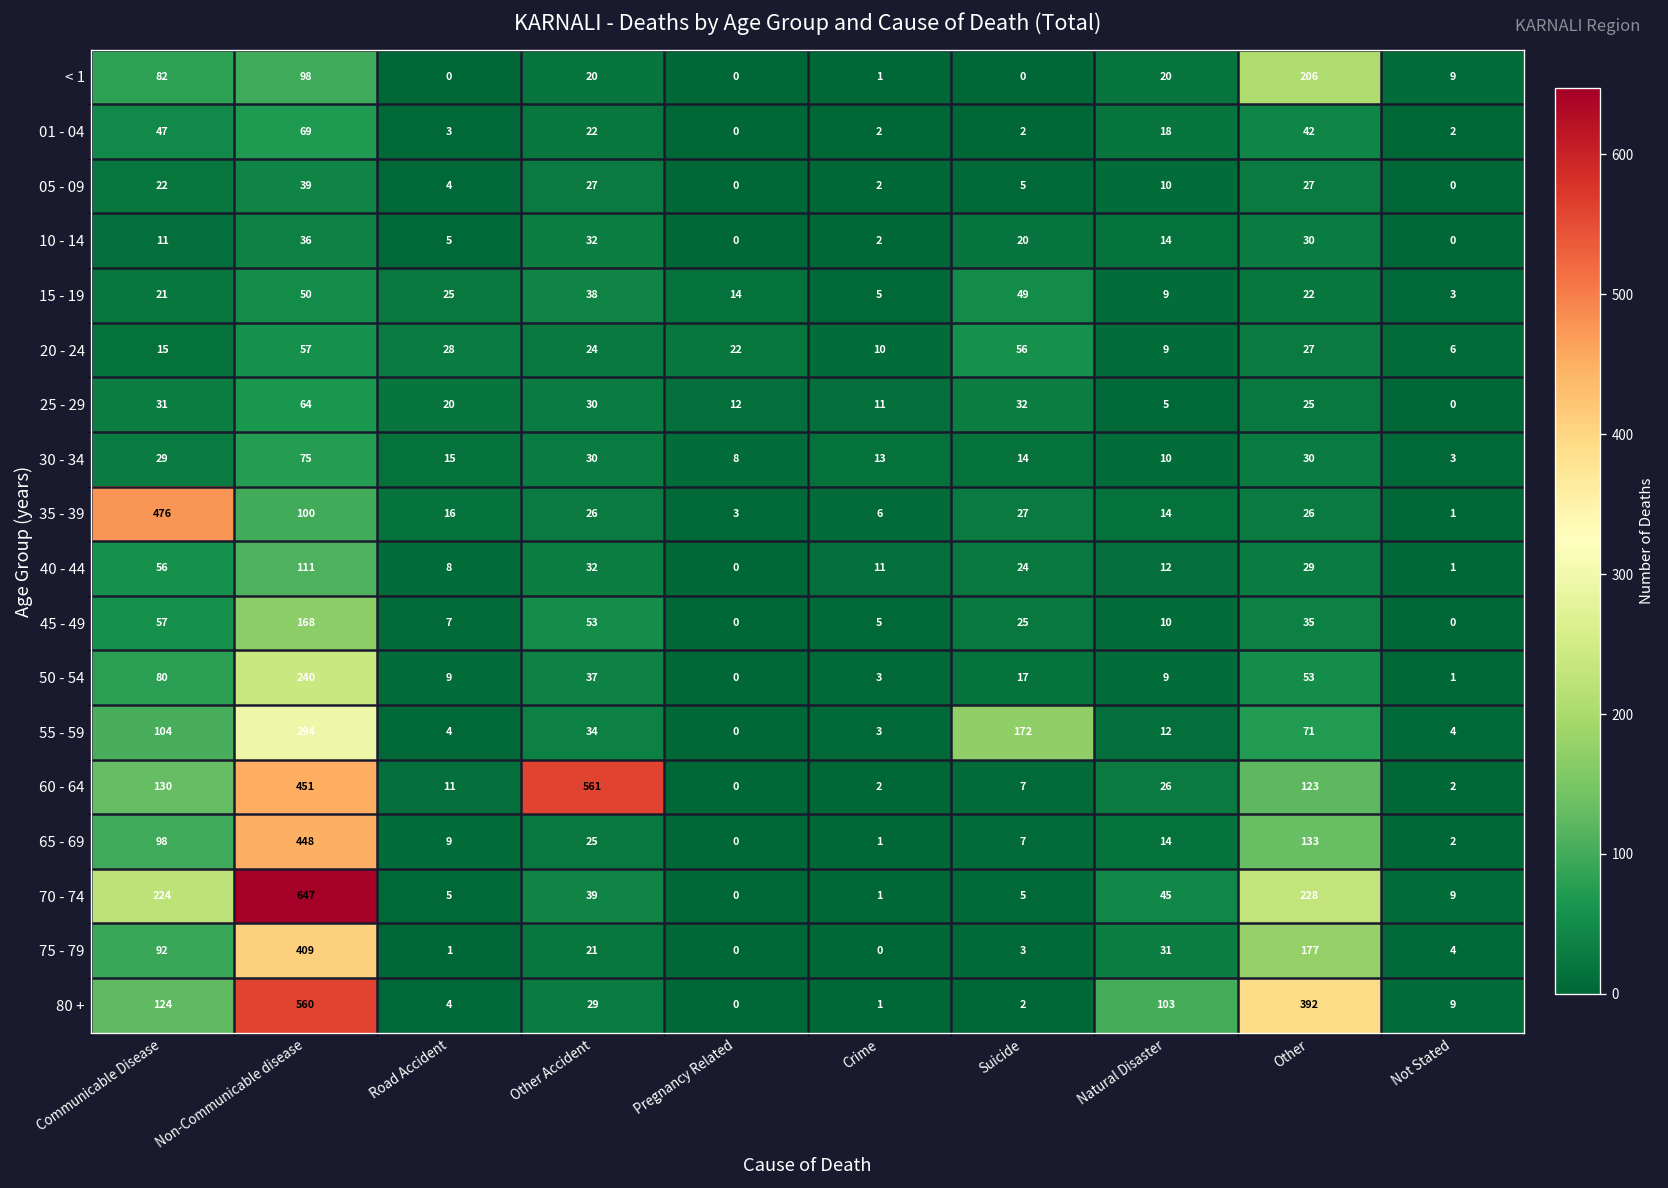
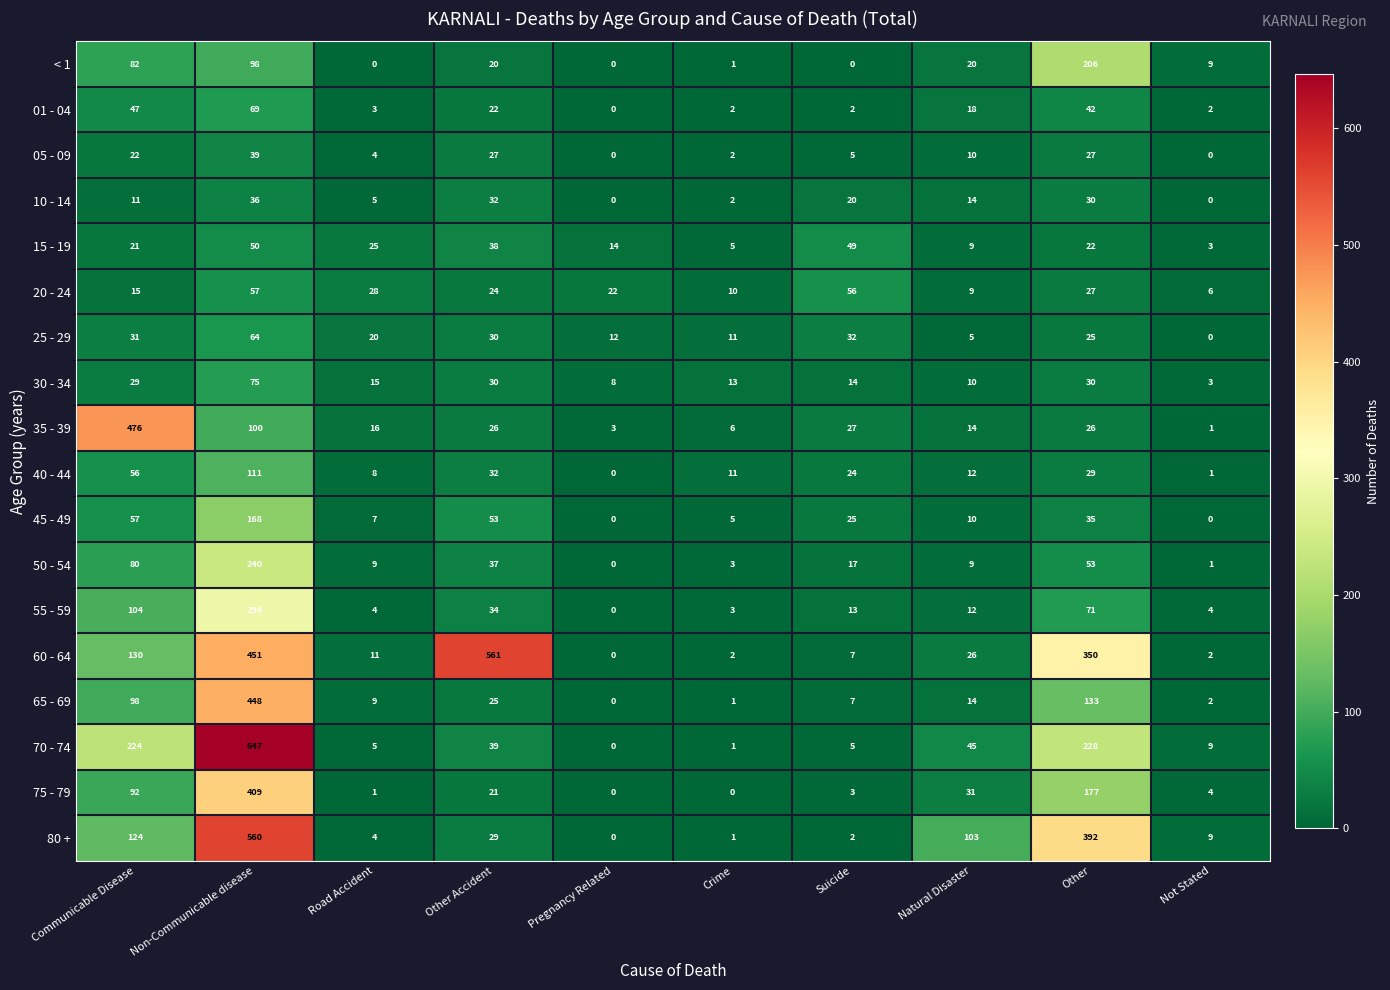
55 - 59, Suicide: 172 -> 13
60 - 64, Other: 123 -> 350
